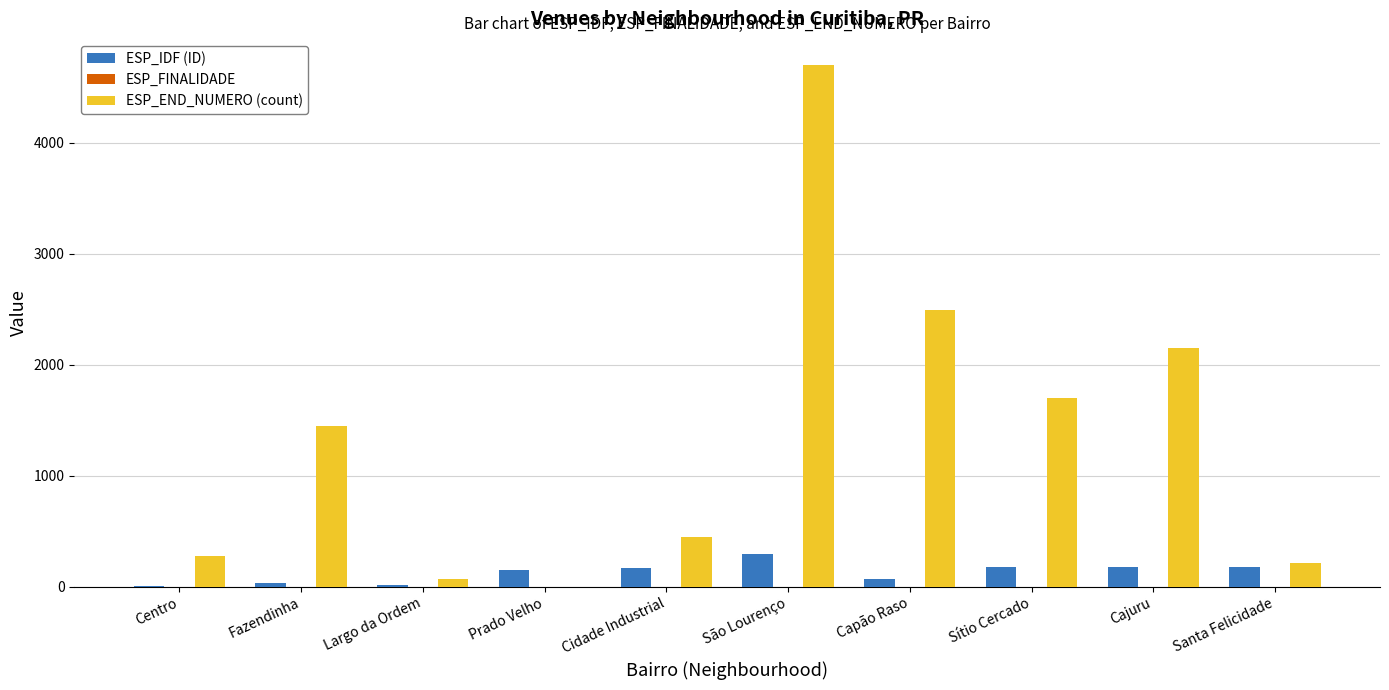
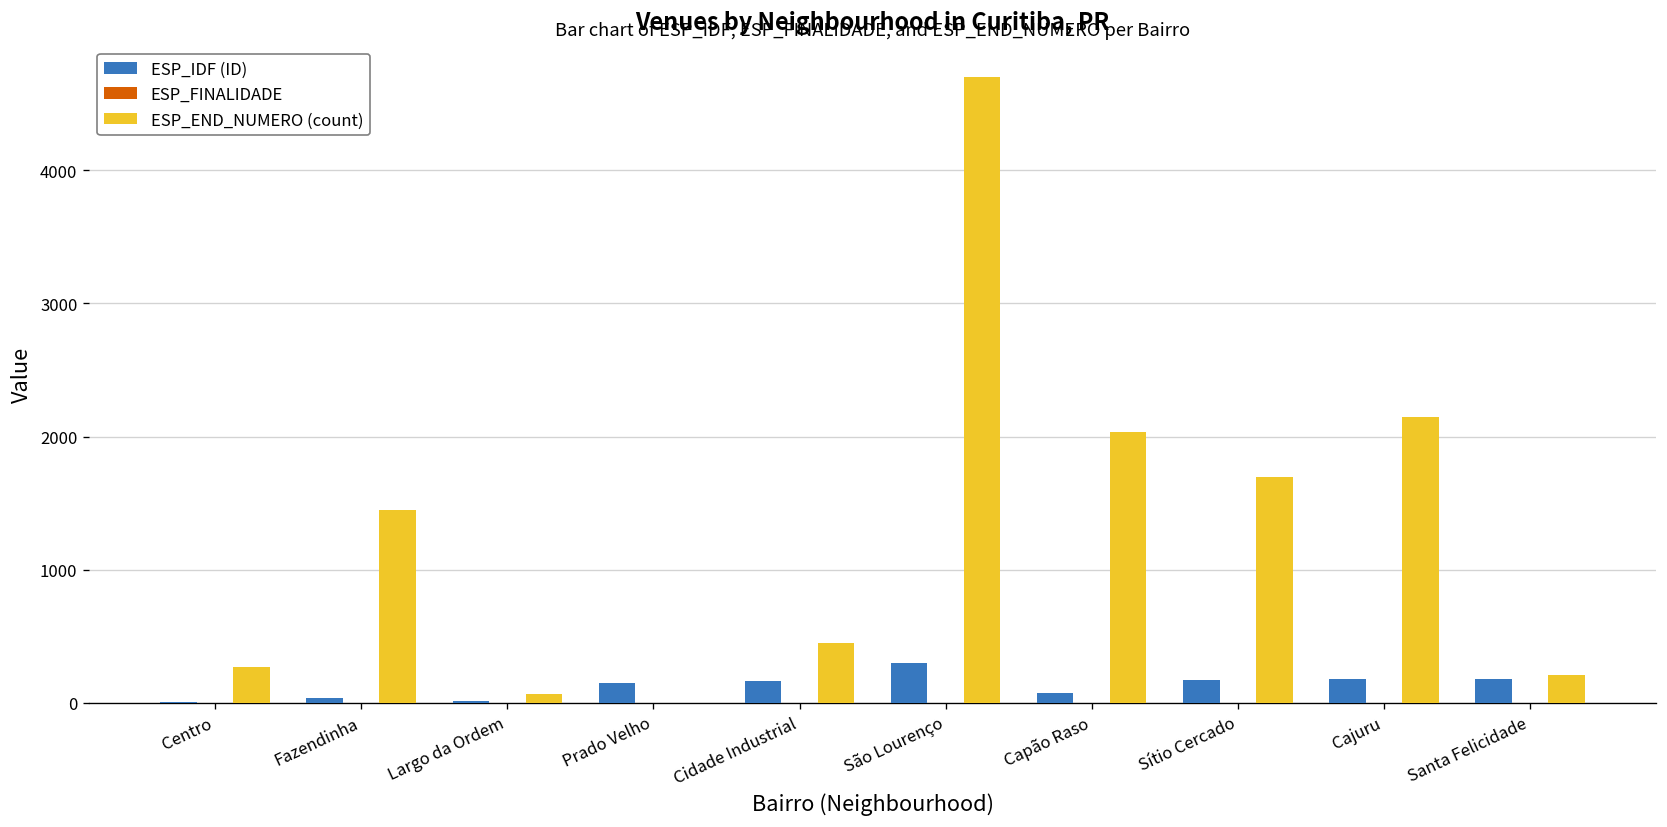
ESP_END_NUMERO (count), Capão Raso: 2490 -> 2030
